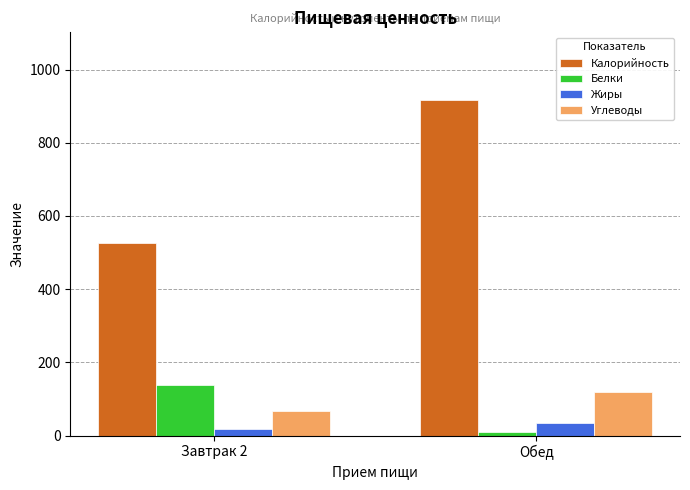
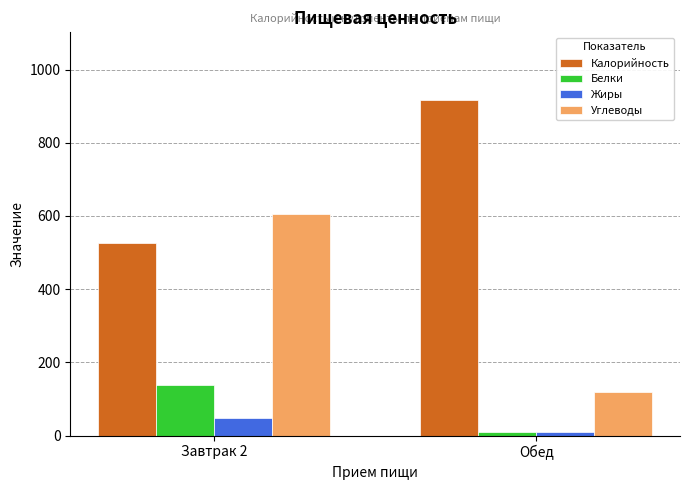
Жиры, Завтрак 2: 20 -> 50
Углеводы, Завтрак 2: 70 -> 600
Жиры, Обед: 30 -> 10
